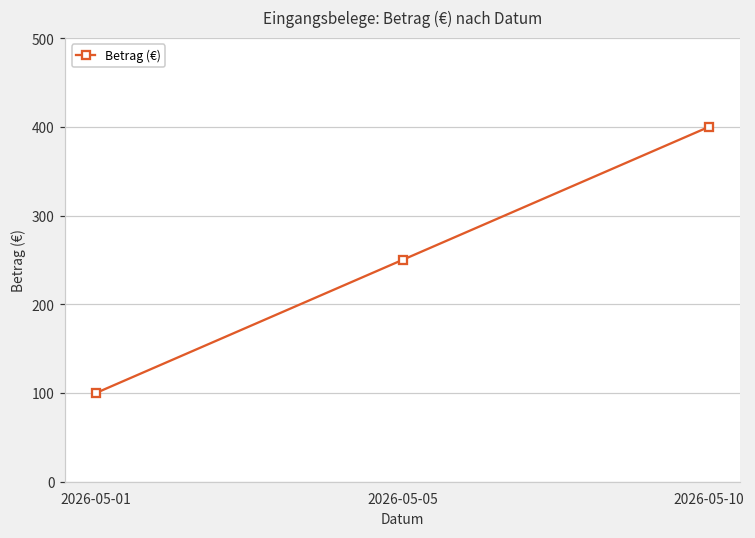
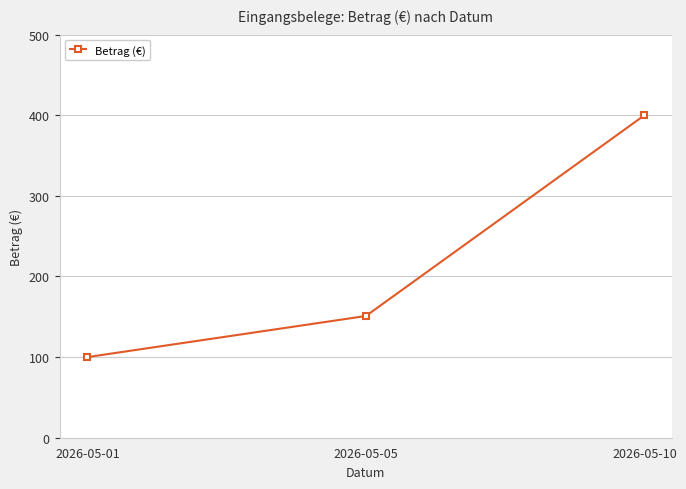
2026-05-05: 250 -> 150
